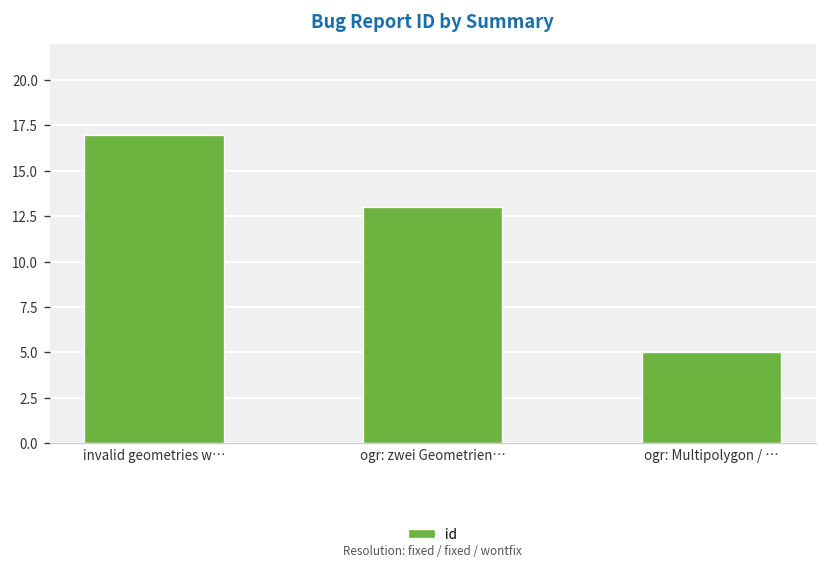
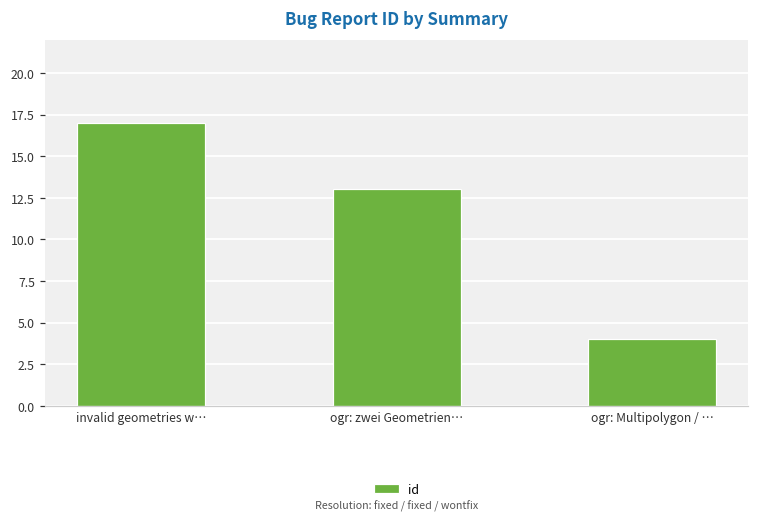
ogr: Multipolygon / …: 5 -> 4
